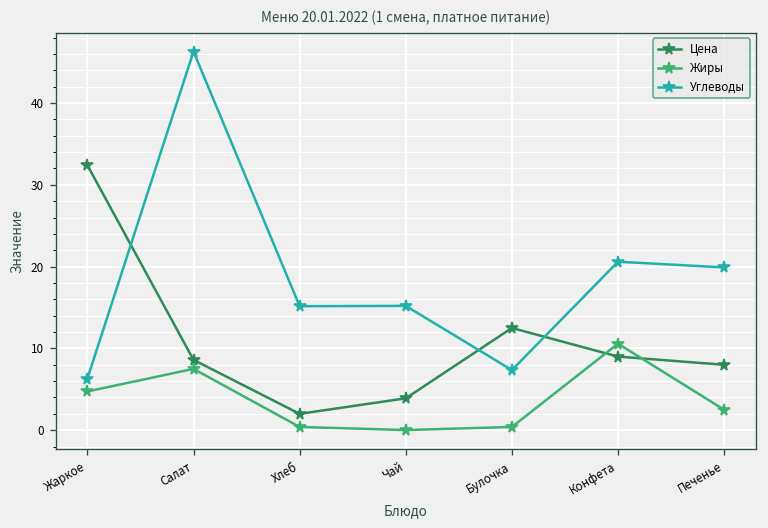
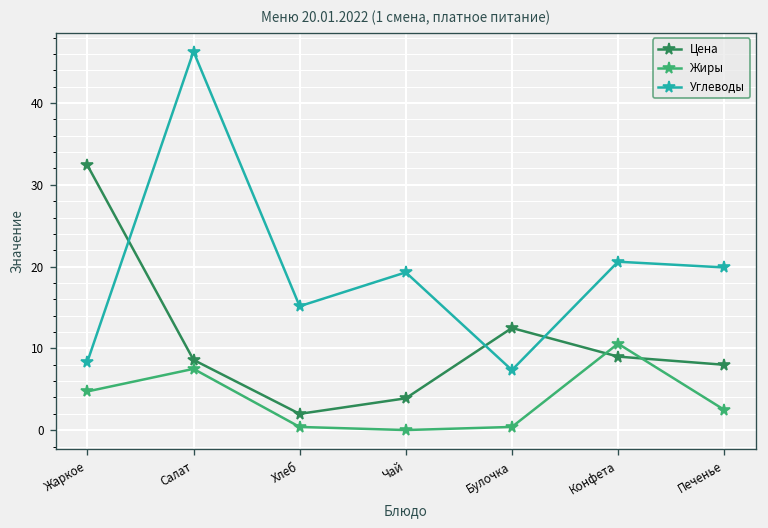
Углеводы, Жаркое: 6 -> 8
Углеводы, Чай: 15 -> 19
